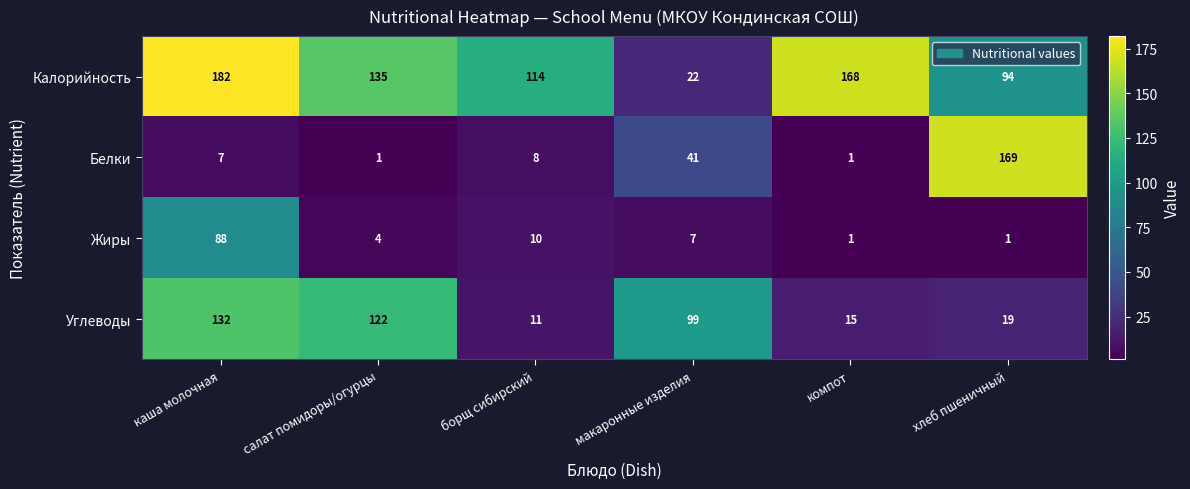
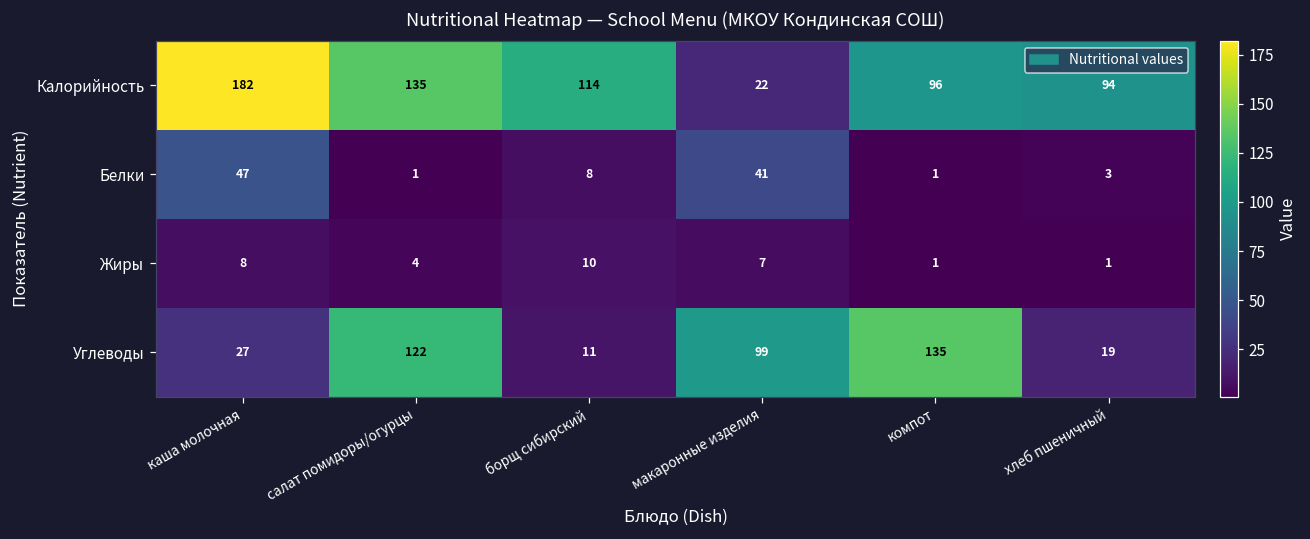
Калорийность, компот: 168 -> 96
Белки, каша молочная: 7 -> 47
Белки, хлеб пшеничный: 169 -> 3
Жиры, каша молочная: 88 -> 8
Углеводы, каша молочная: 132 -> 27
Углеводы, компот: 15 -> 135
